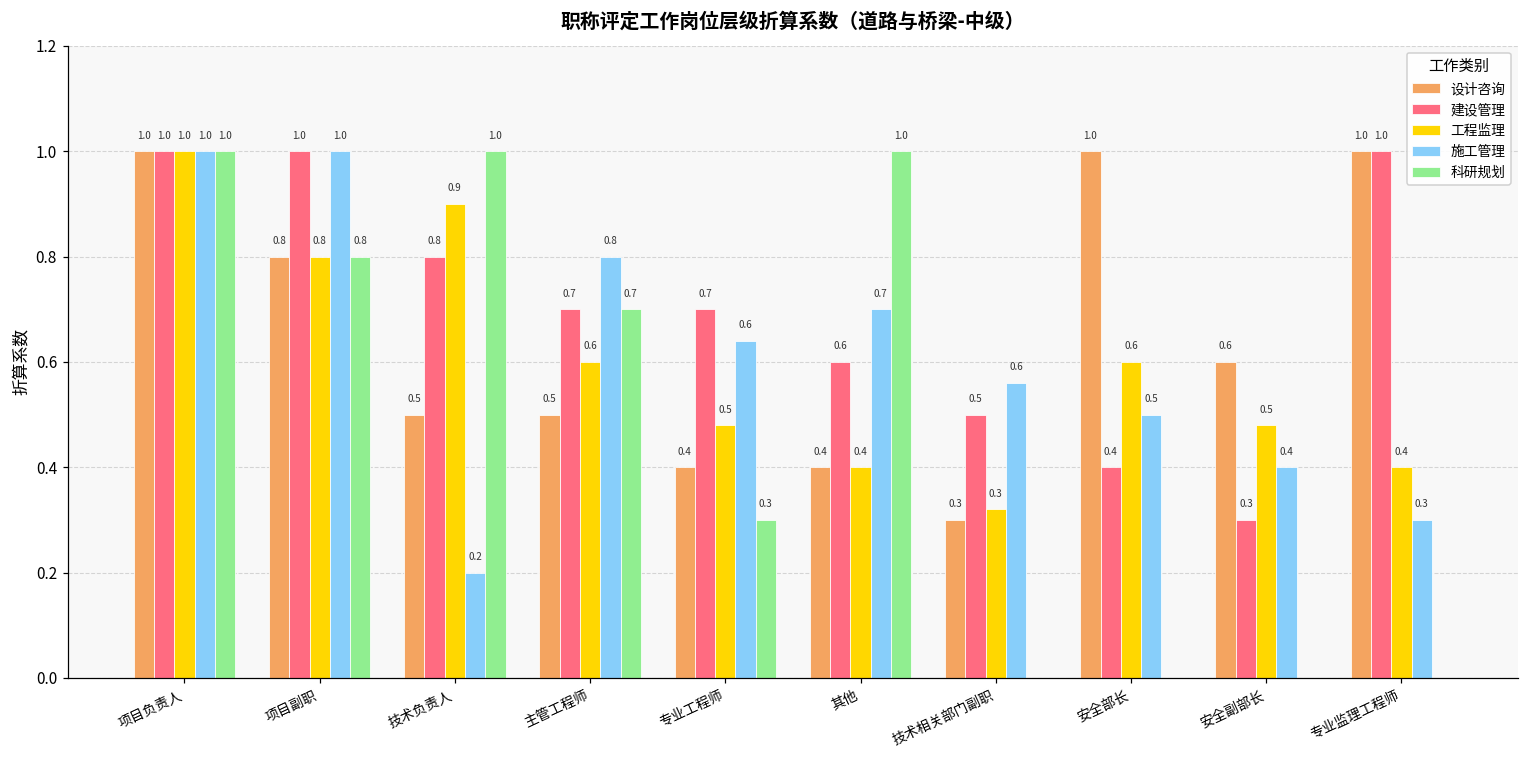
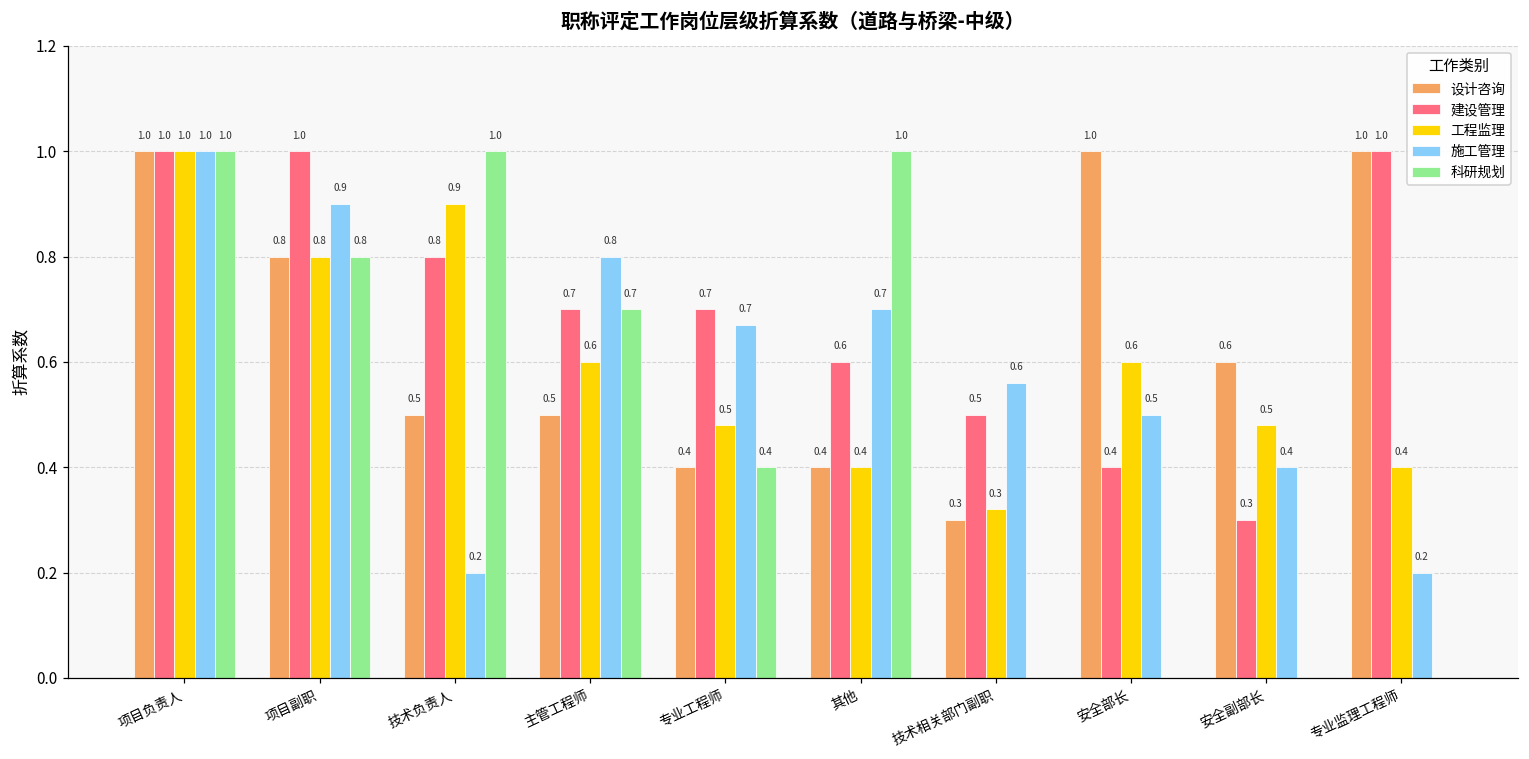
施工管理, 项目副职: 1.0 -> 0.9
施工管理, 专业工程师: 0.6 -> 0.7
科研规划, 专业工程师: 0.3 -> 0.4
施工管理, 专业监理工程师: 0.3 -> 0.2
